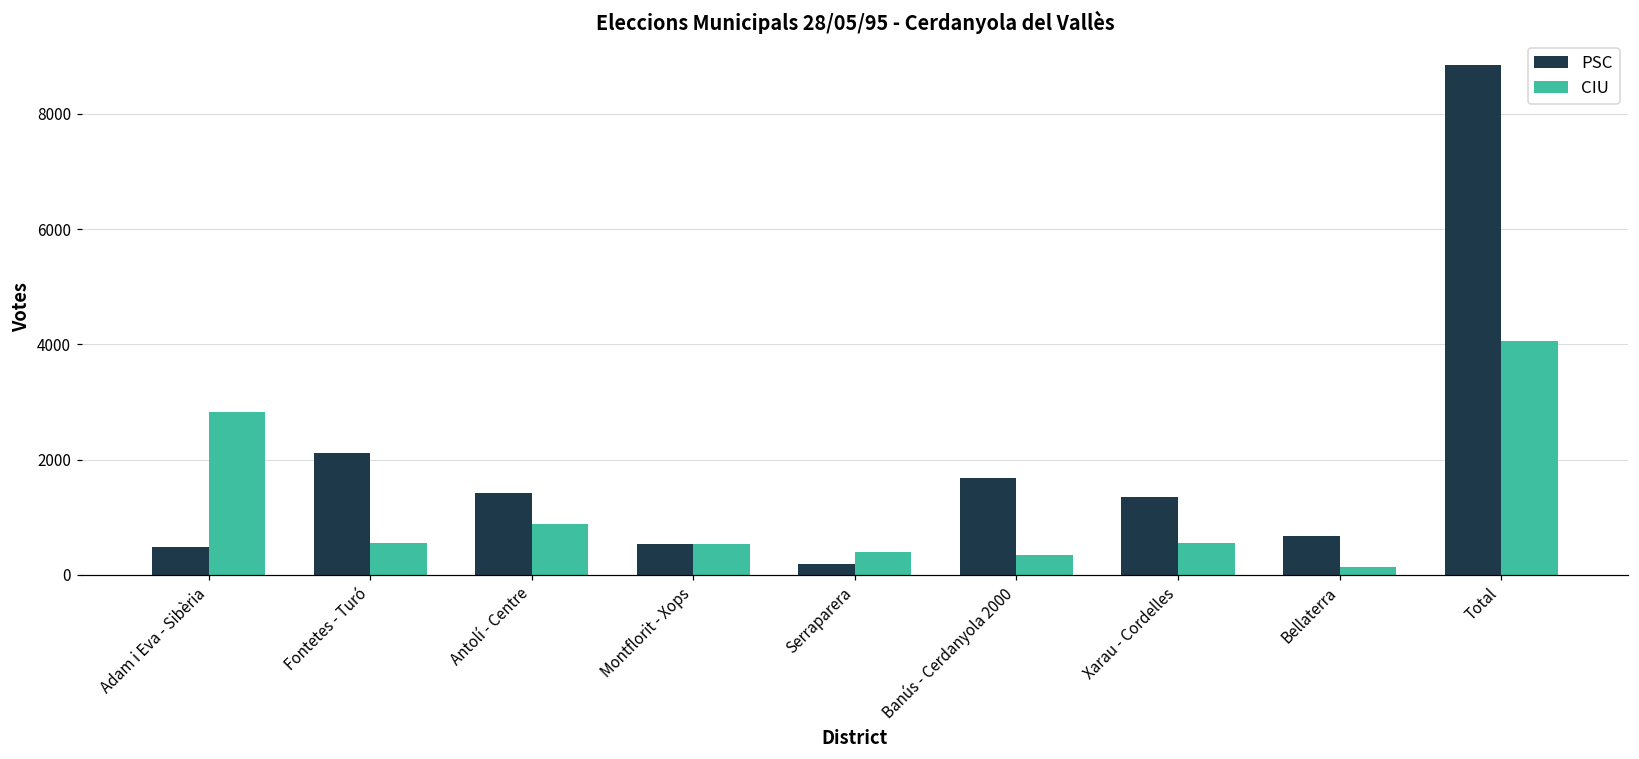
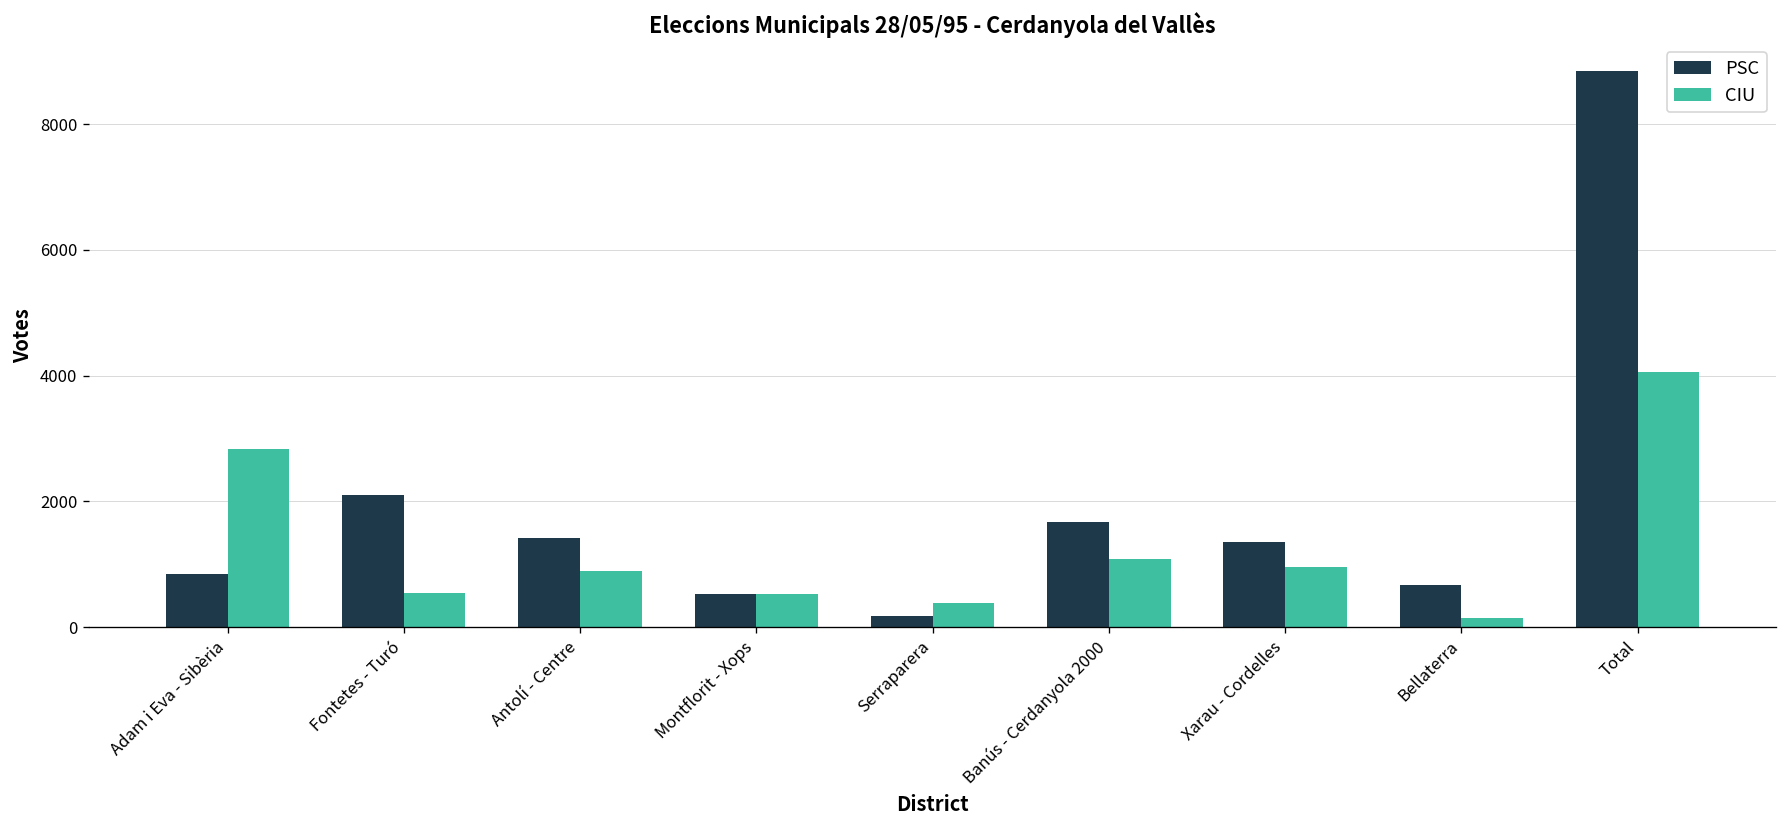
PSC, Adam i Eva - Sibèria: 500 -> 800
CIU, Banús - Cerdanyola 2000: 300 -> 1100
CIU, Xarau - Cordelles: 600 -> 1000
